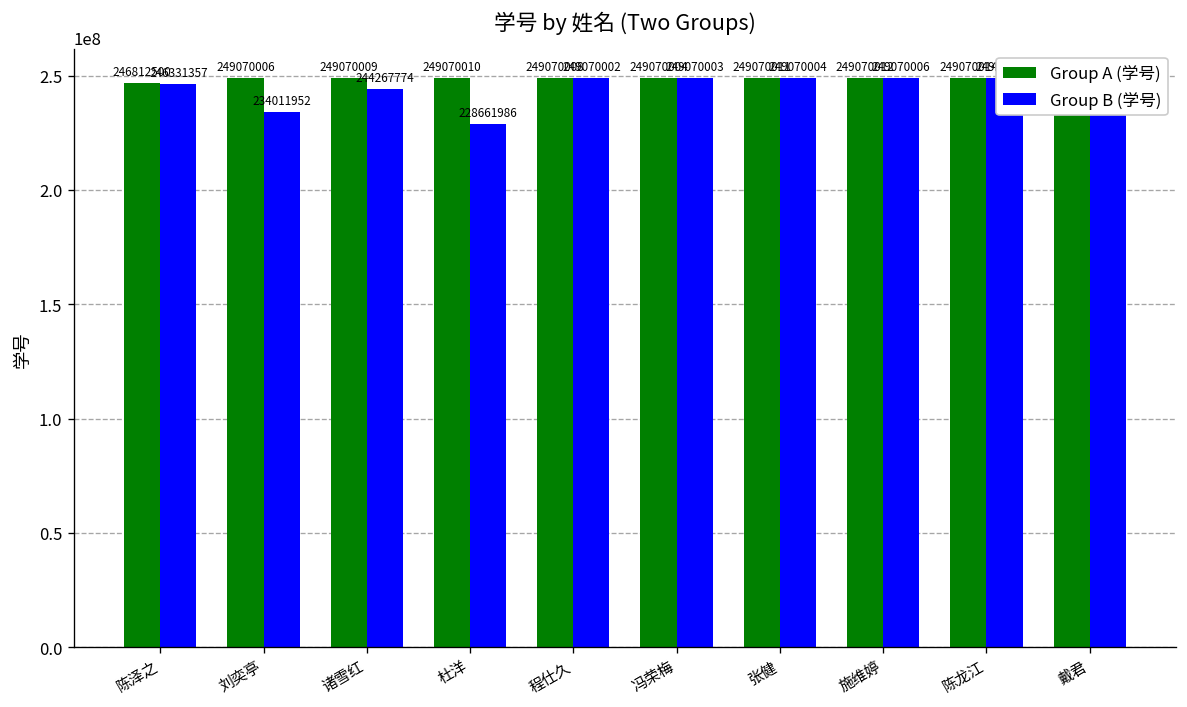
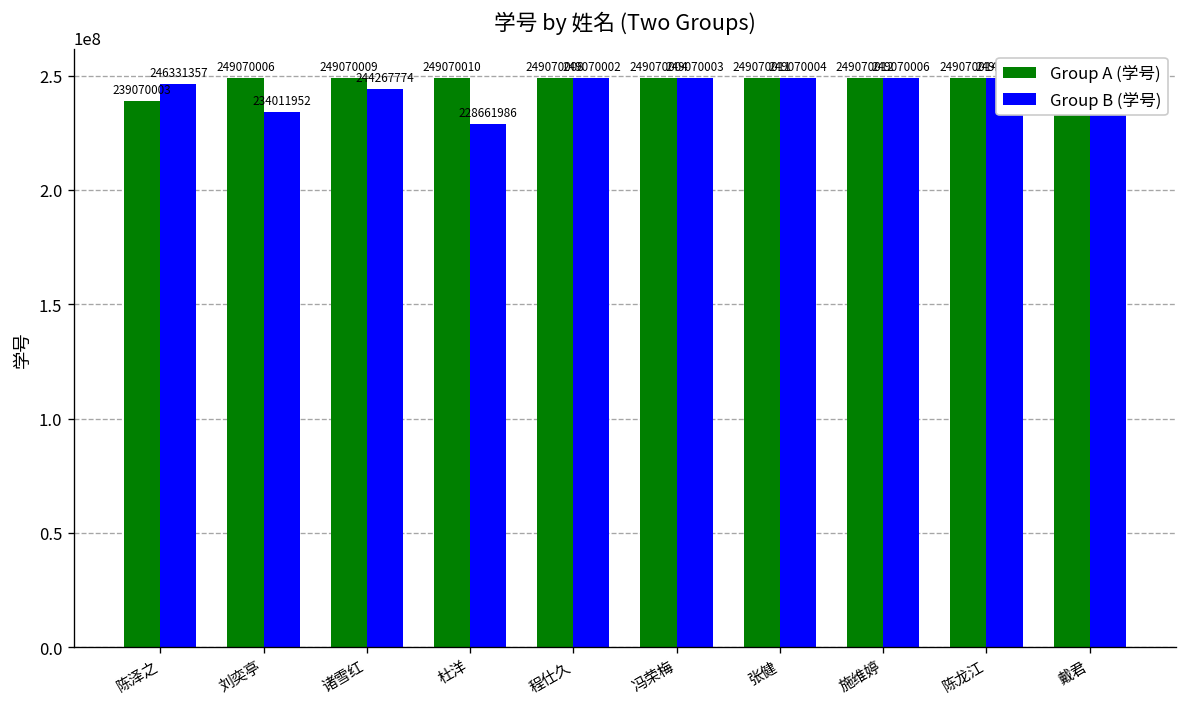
Group A (学号), 陈泽之: 246812500 -> 239070003
